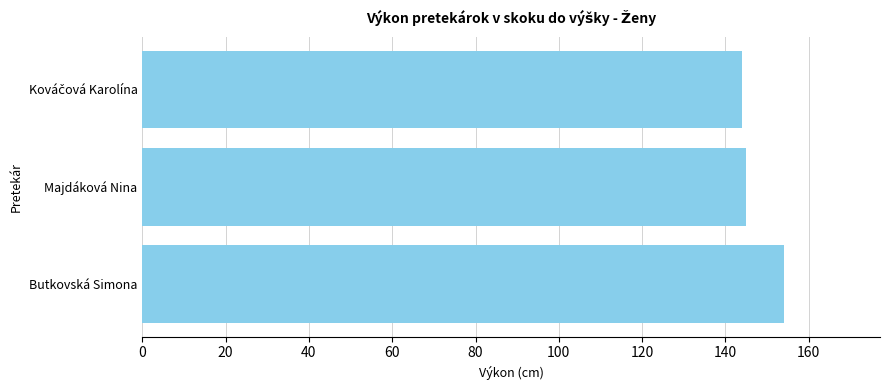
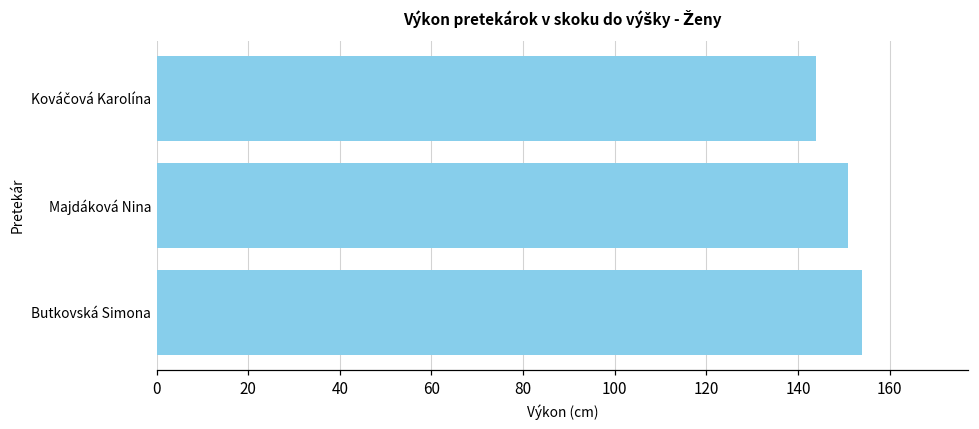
Majdáková Nina: 145 -> 151
